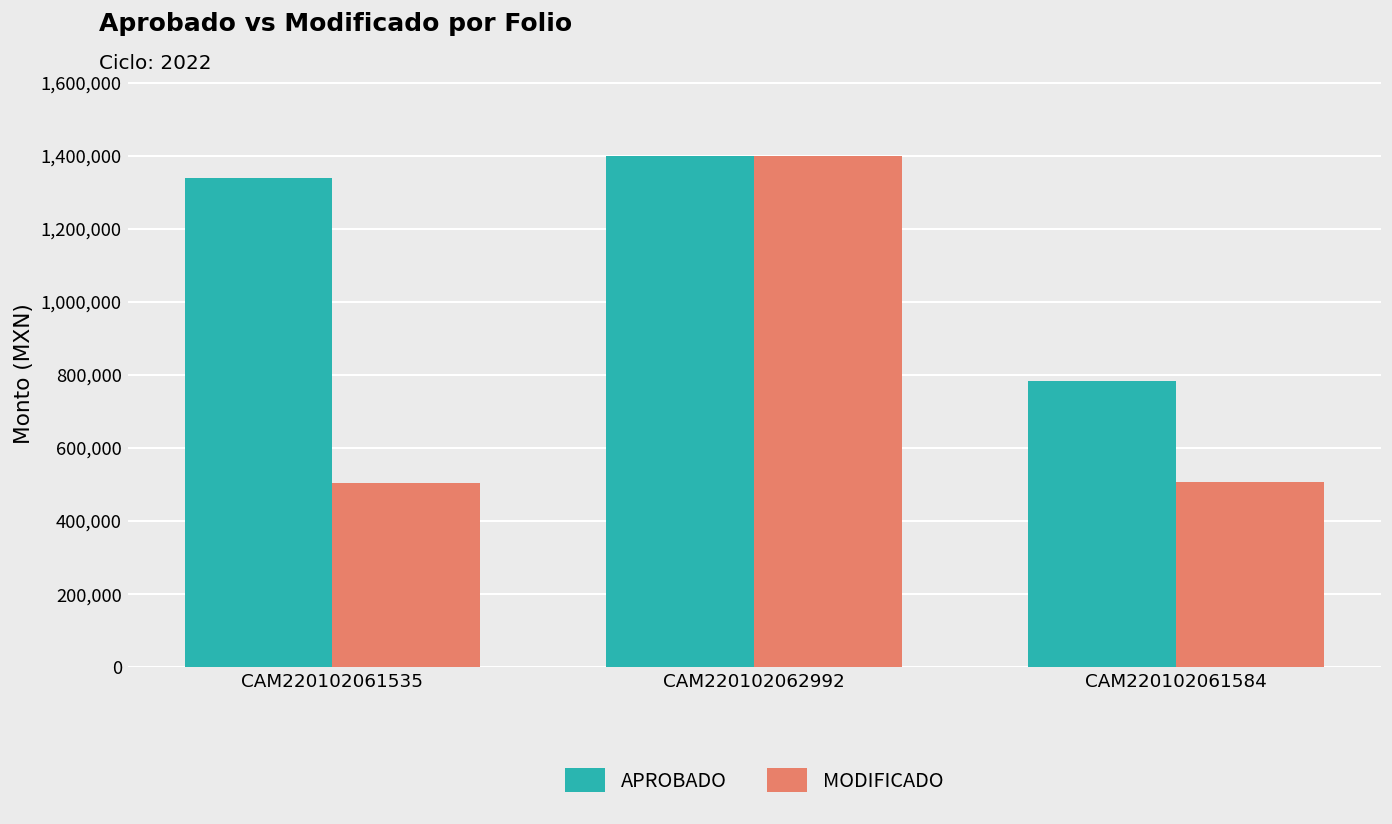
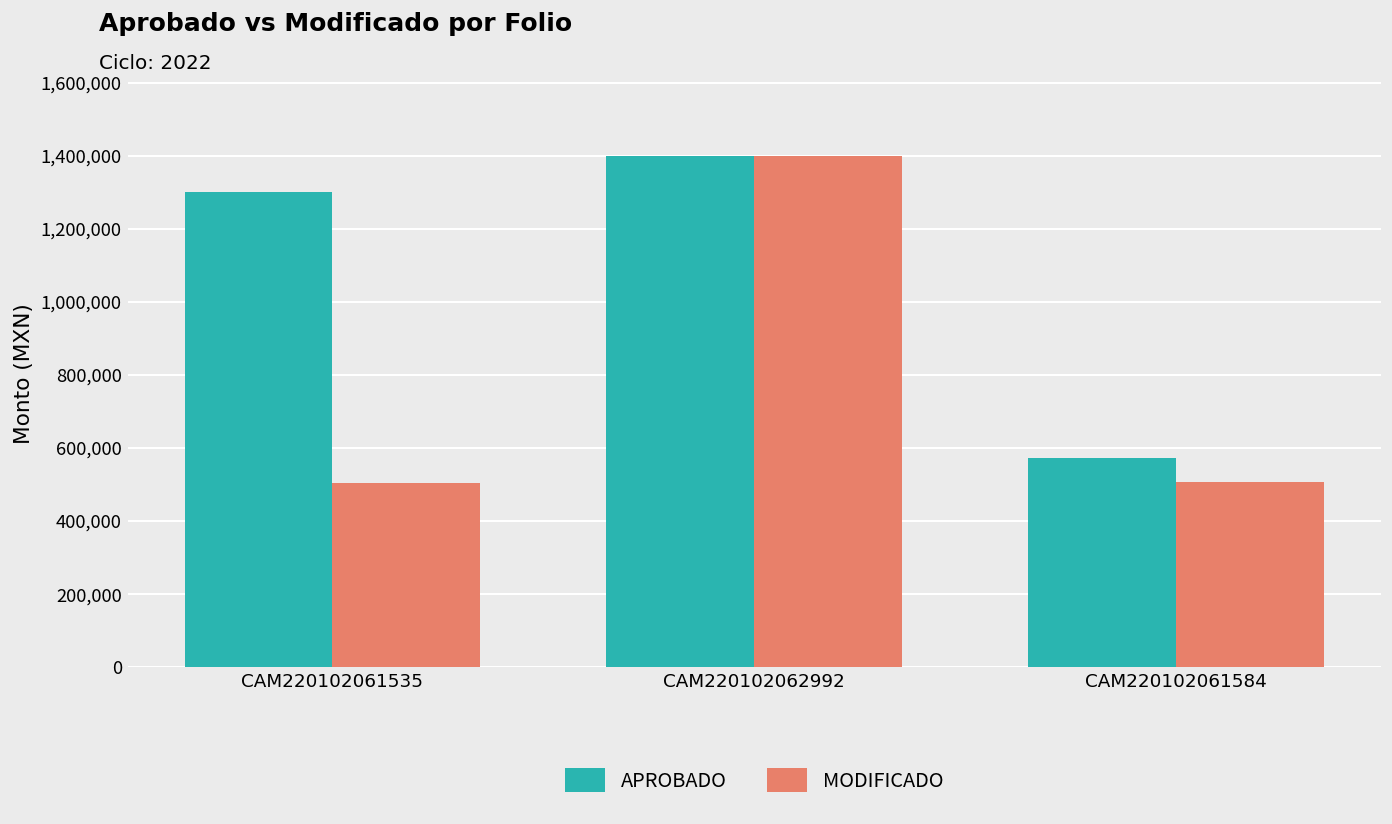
APROBADO, CAM220102061535: 1,340,000 -> 1,300,000
APROBADO, CAM220102061584: 780,000 -> 570,000
